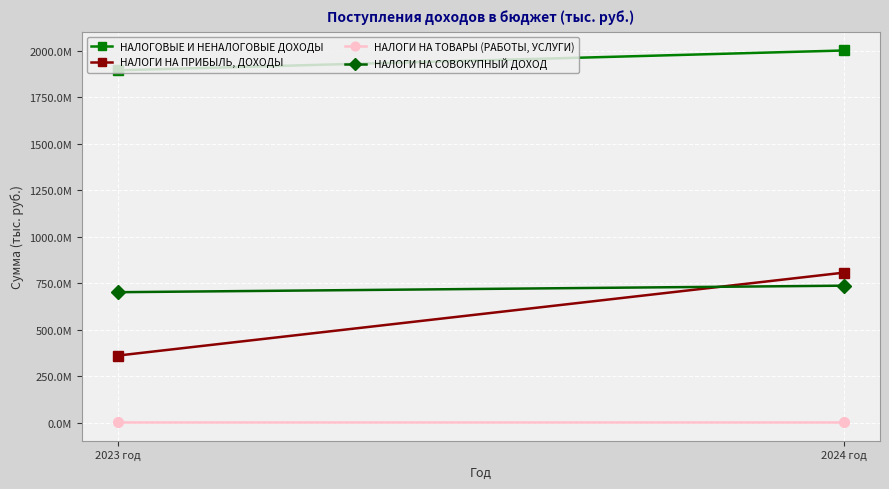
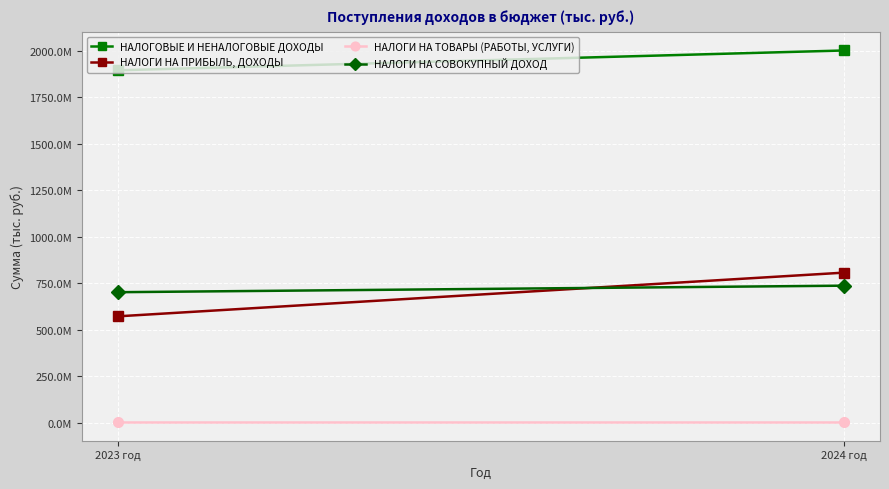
НАЛОГИ НА ПРИБЫЛЬ, ДОХОДЫ, 2023 год: 360000000 -> 570000000
